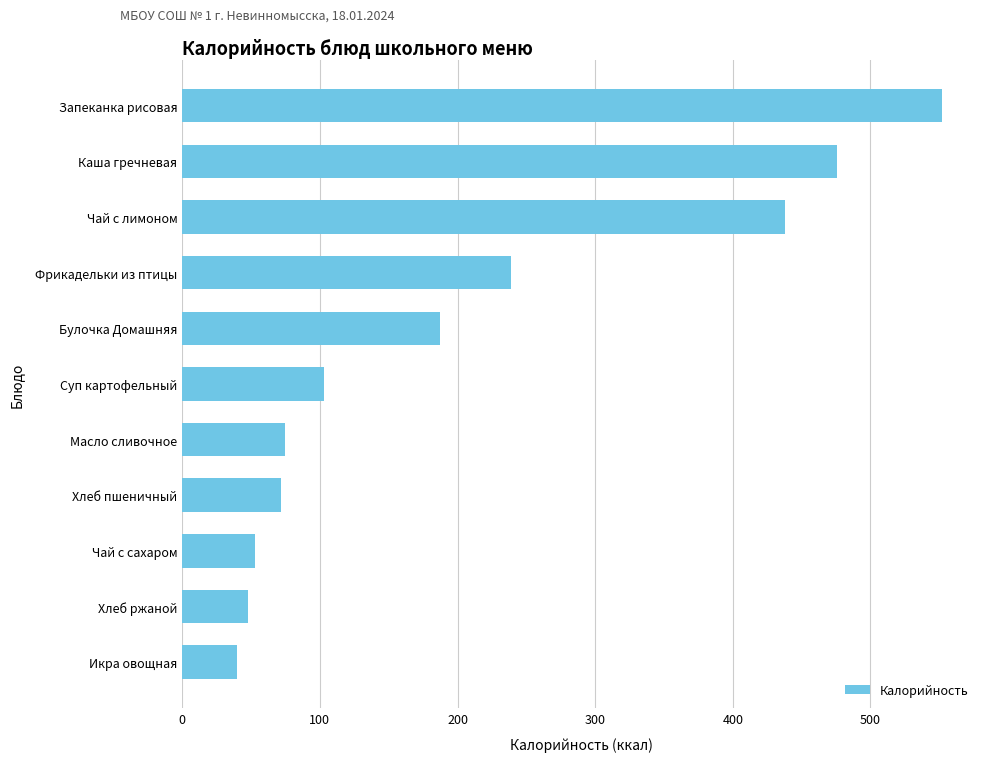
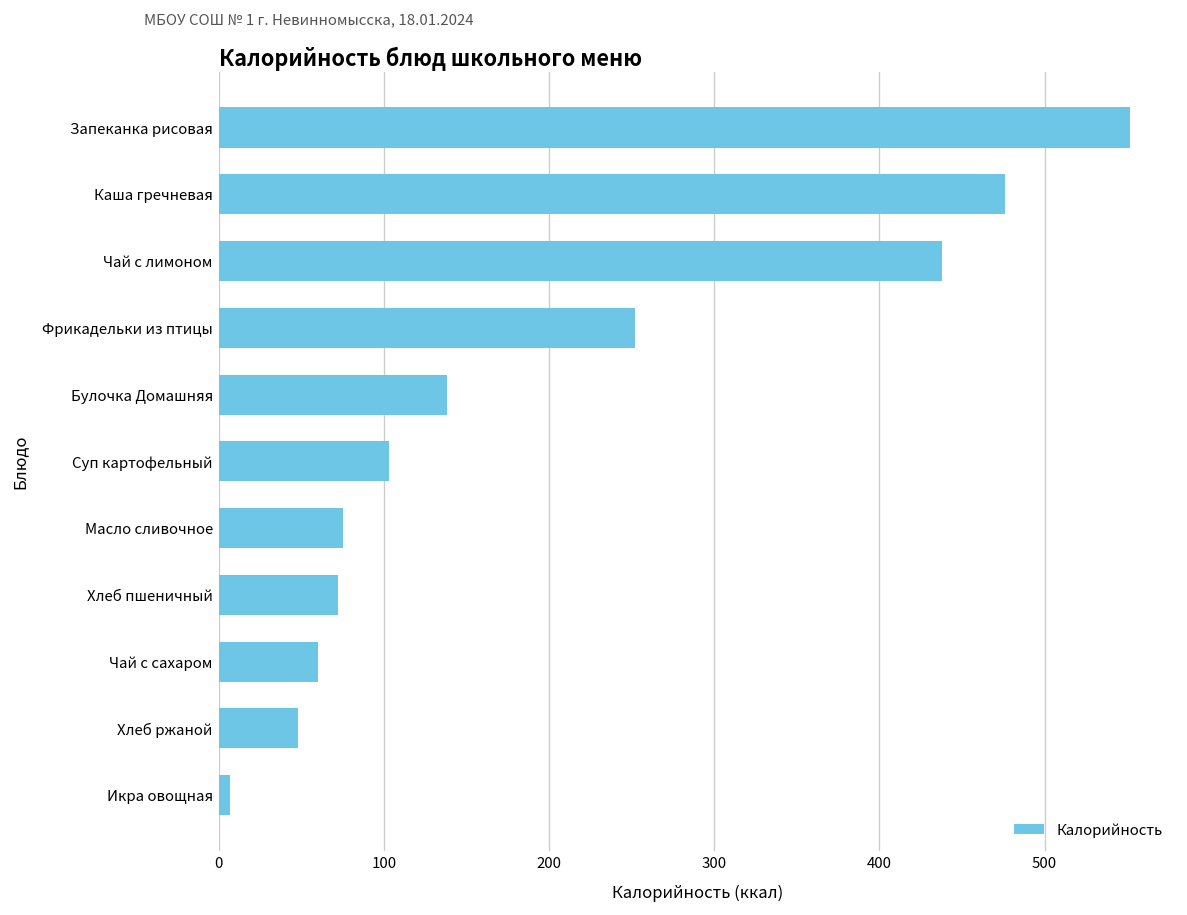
Фрикадельки из птицы: 239 -> 252
Булочка Домашняя: 187 -> 138
Чай с сахаром: 53 -> 60
Икра овощная: 40 -> 7
